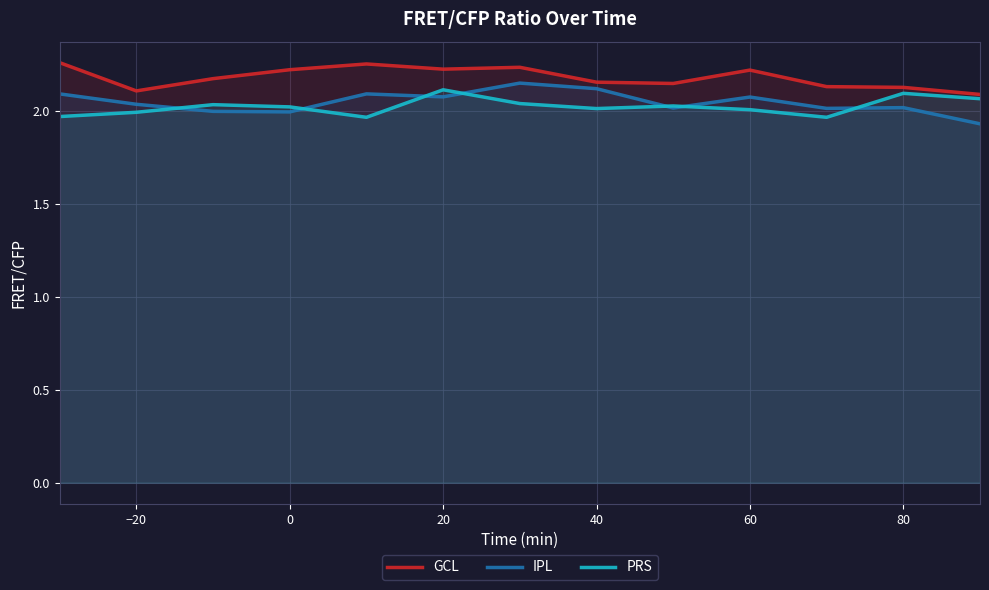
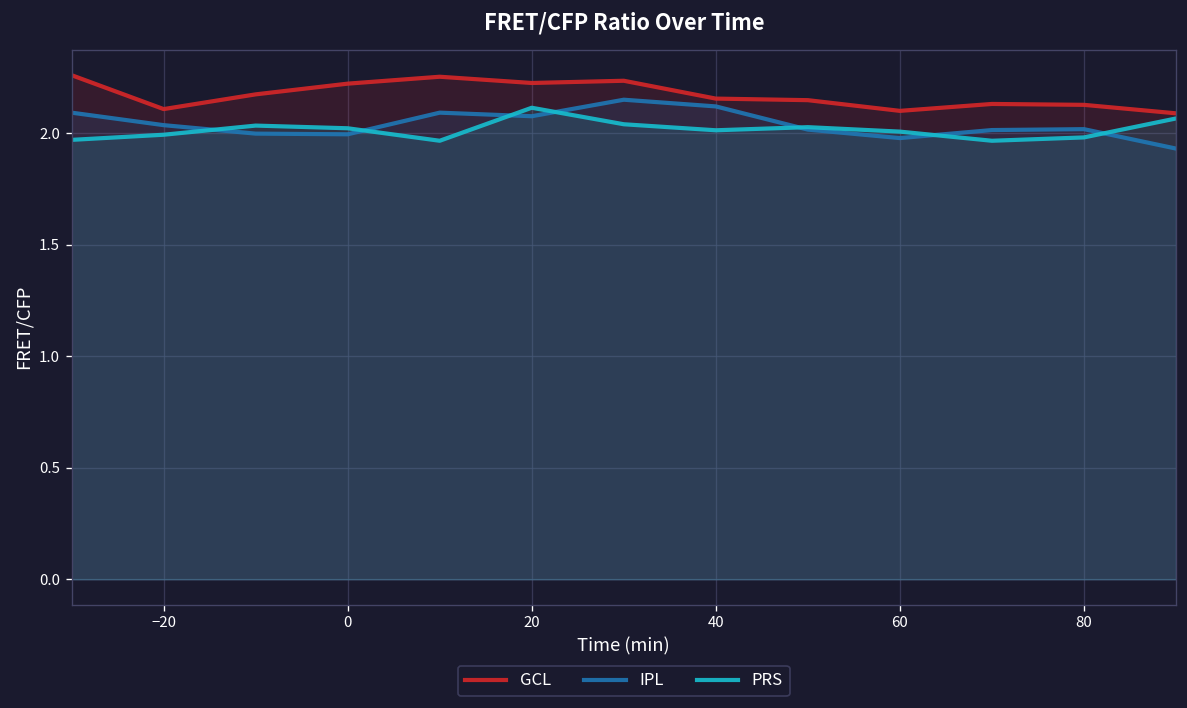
GCL, 60: 2.22 -> 2.10
IPL, 60: 2.08 -> 1.98
PRS, 80: 2.10 -> 1.98
